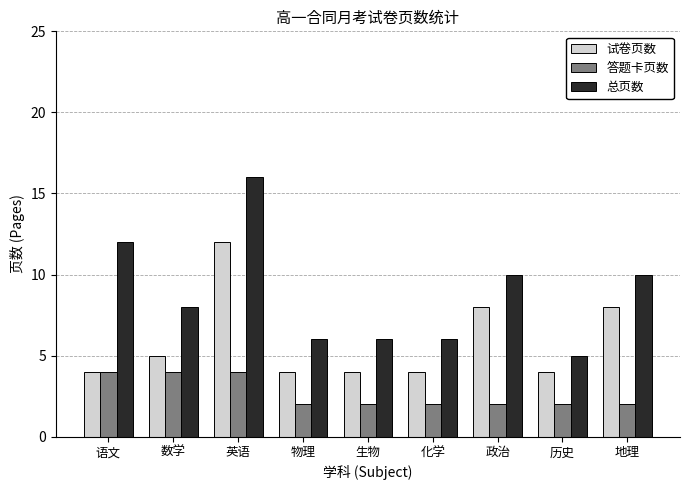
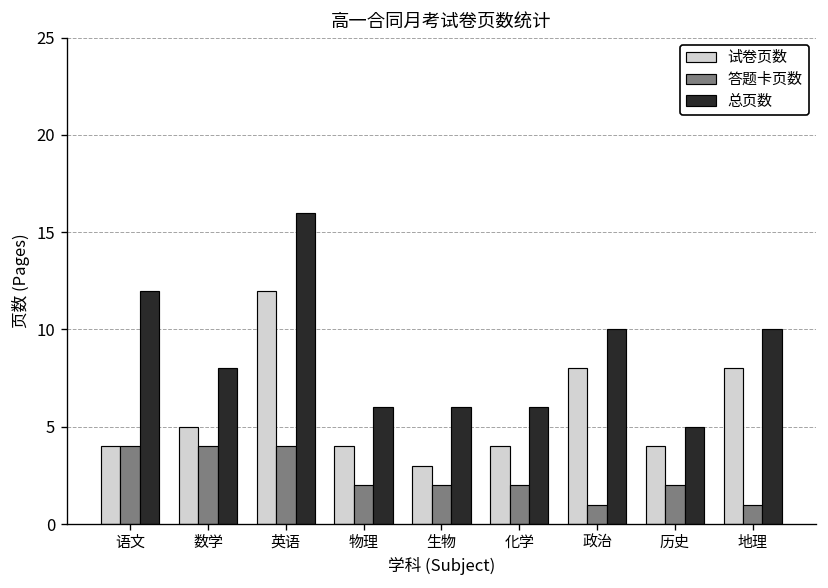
试卷页数, 生物: 4 -> 3
答题卡页数, 政治: 2 -> 1
答题卡页数, 地理: 2 -> 1
